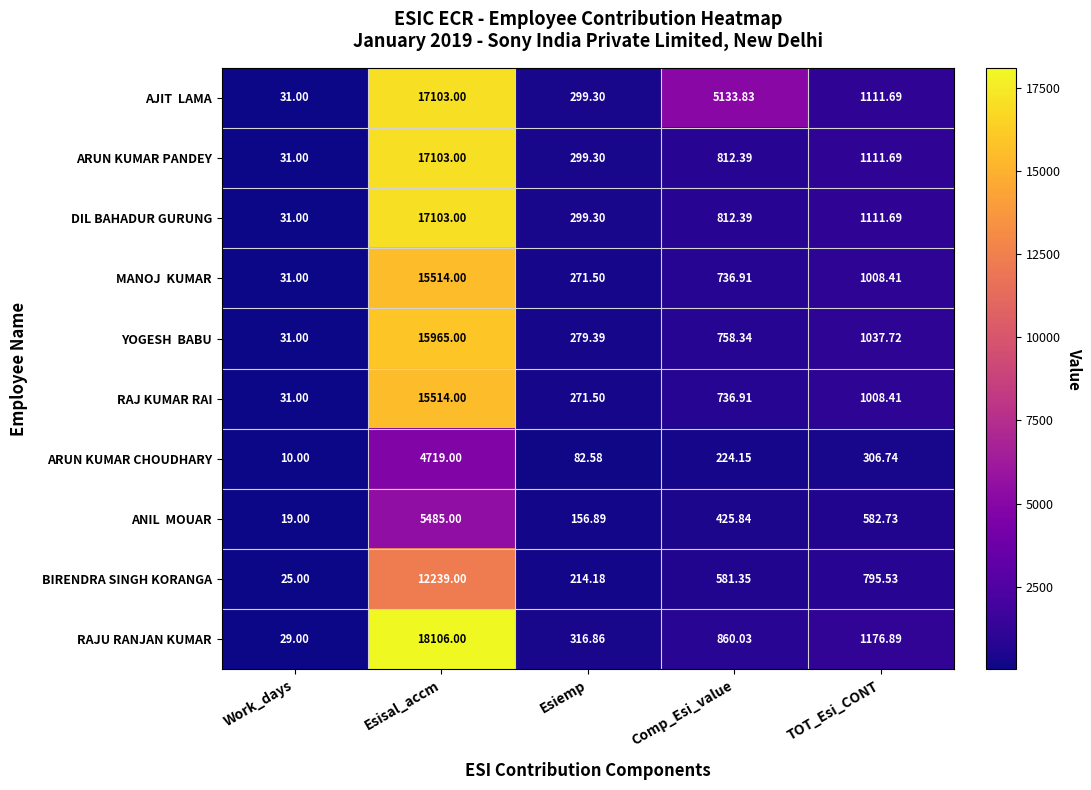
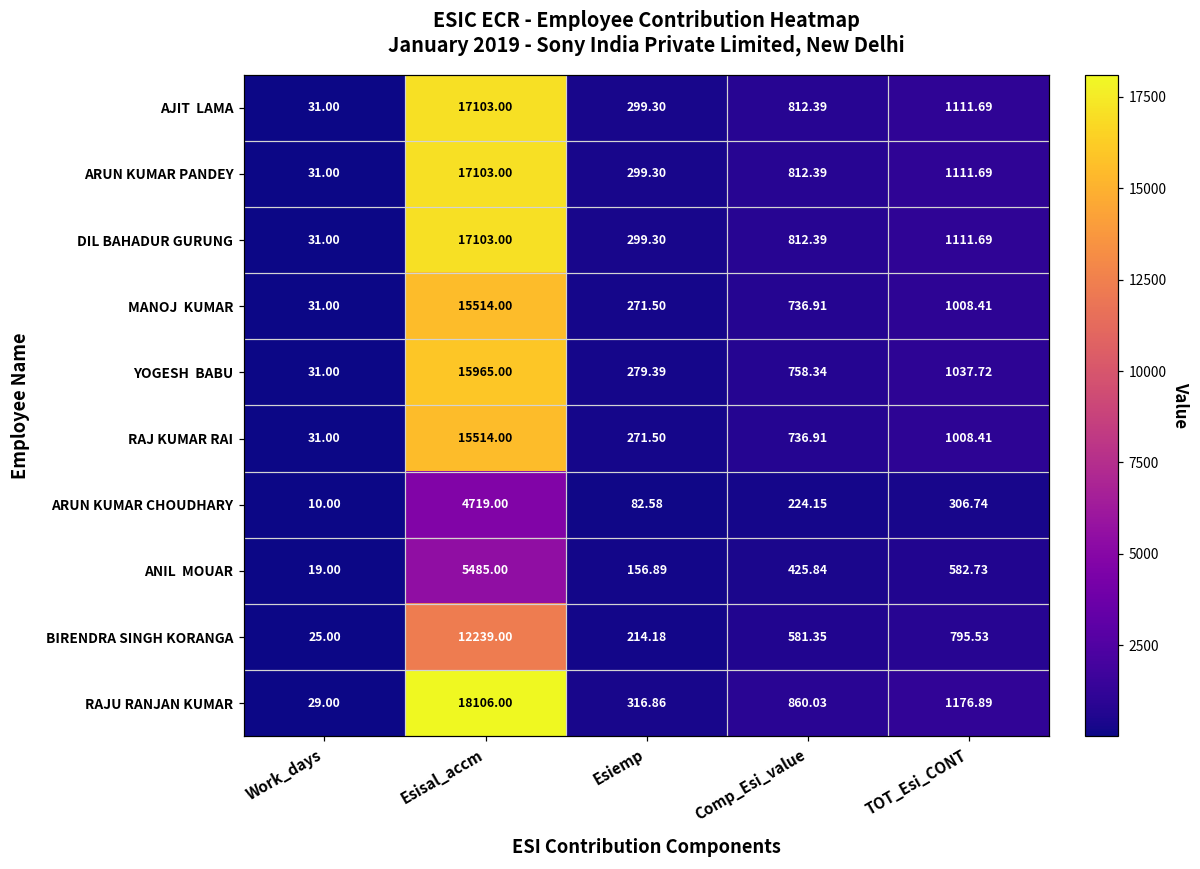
AJIT LAMA, Comp_Esi_value: 5133.83 -> 812.39
